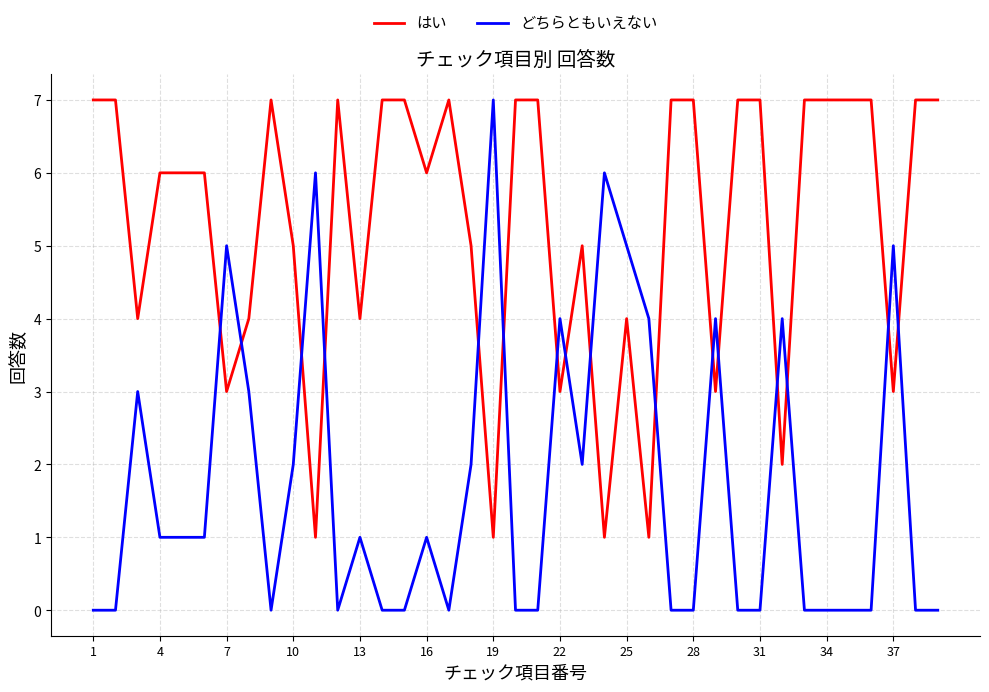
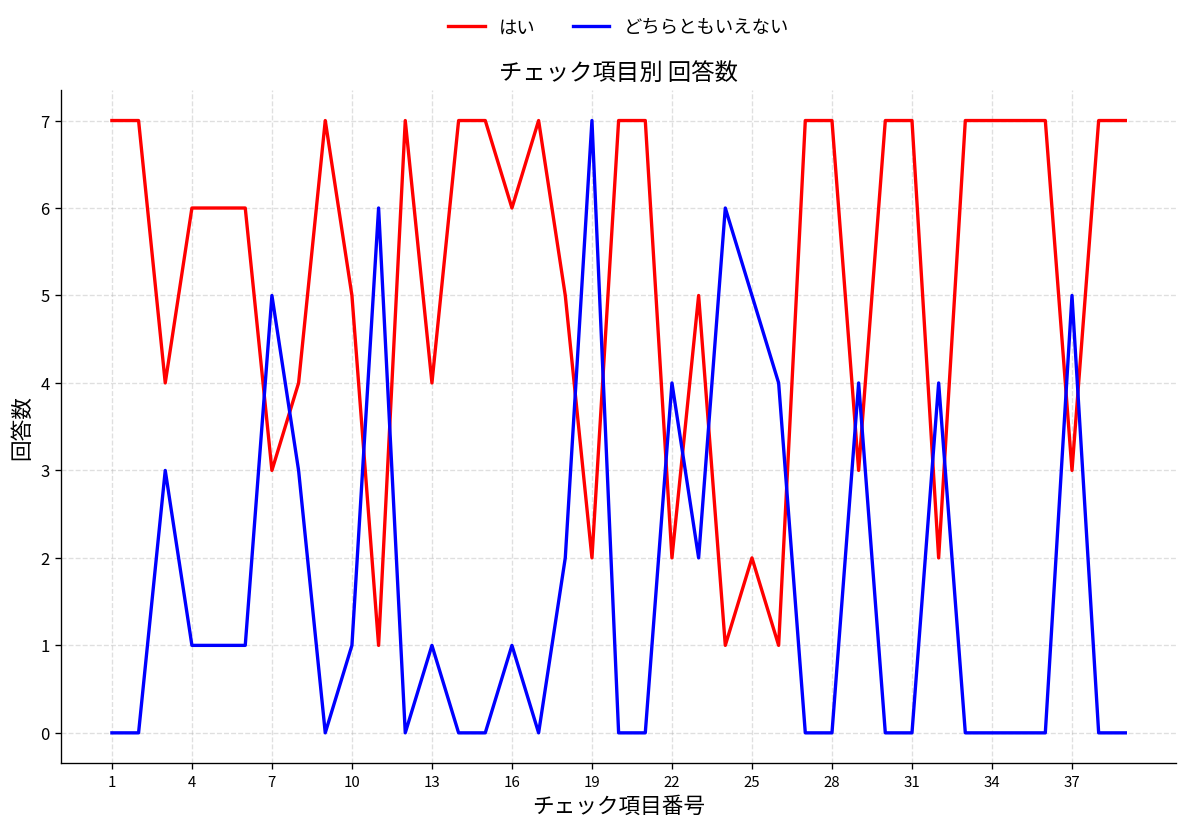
どちらともいえない, 10: 2 -> 1
はい, 19: 1 -> 2
はい, 22: 3 -> 2
はい, 25: 4 -> 2
